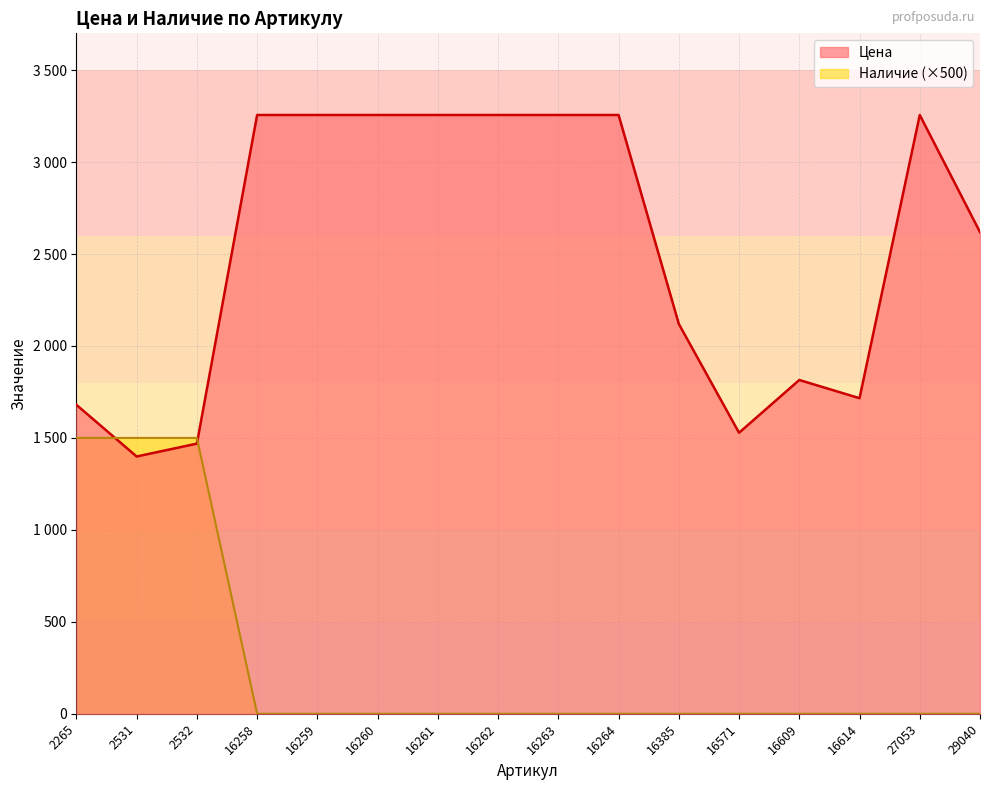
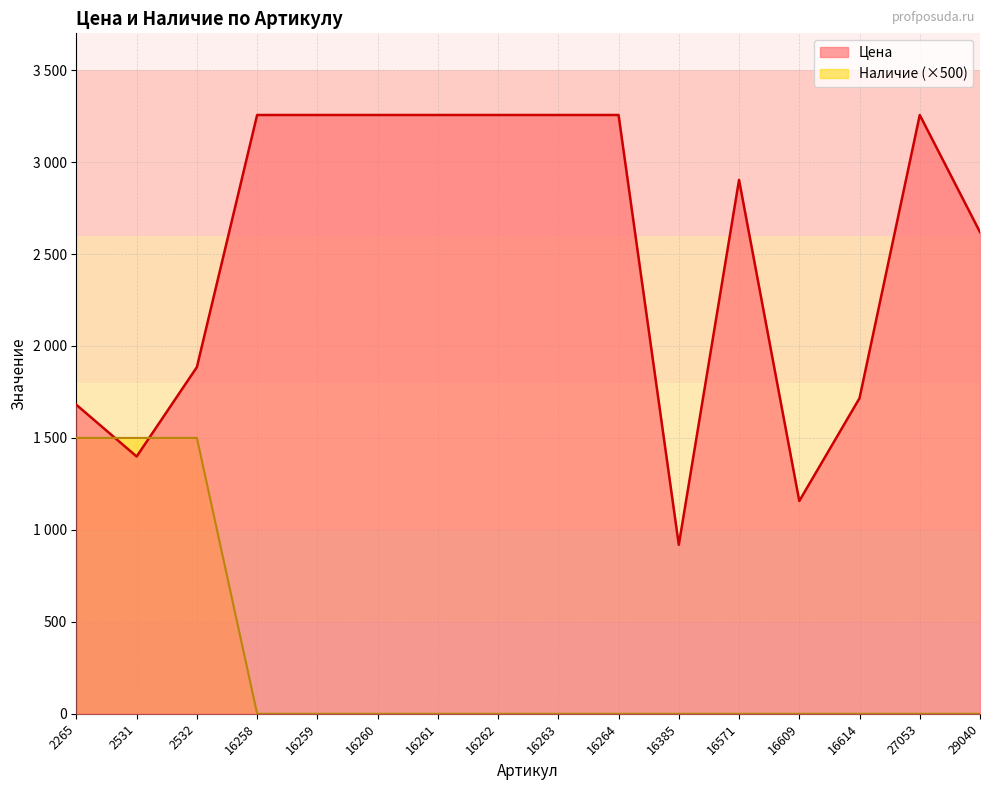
Цена, 2532: 1470 -> 1890
Цена, 16385: 2120 -> 920
Цена, 16571: 1530 -> 2900
Цена, 16609: 1820 -> 1160
